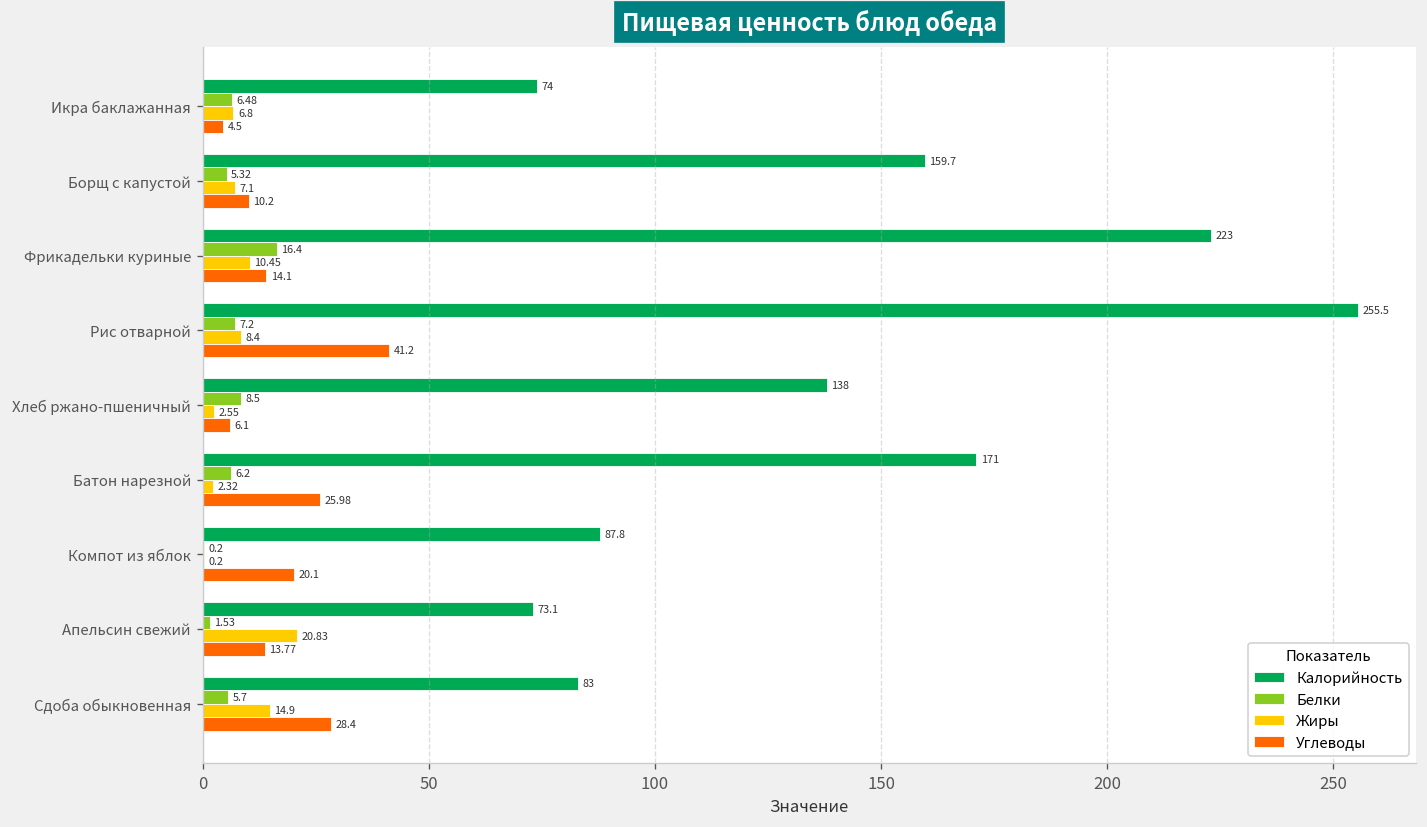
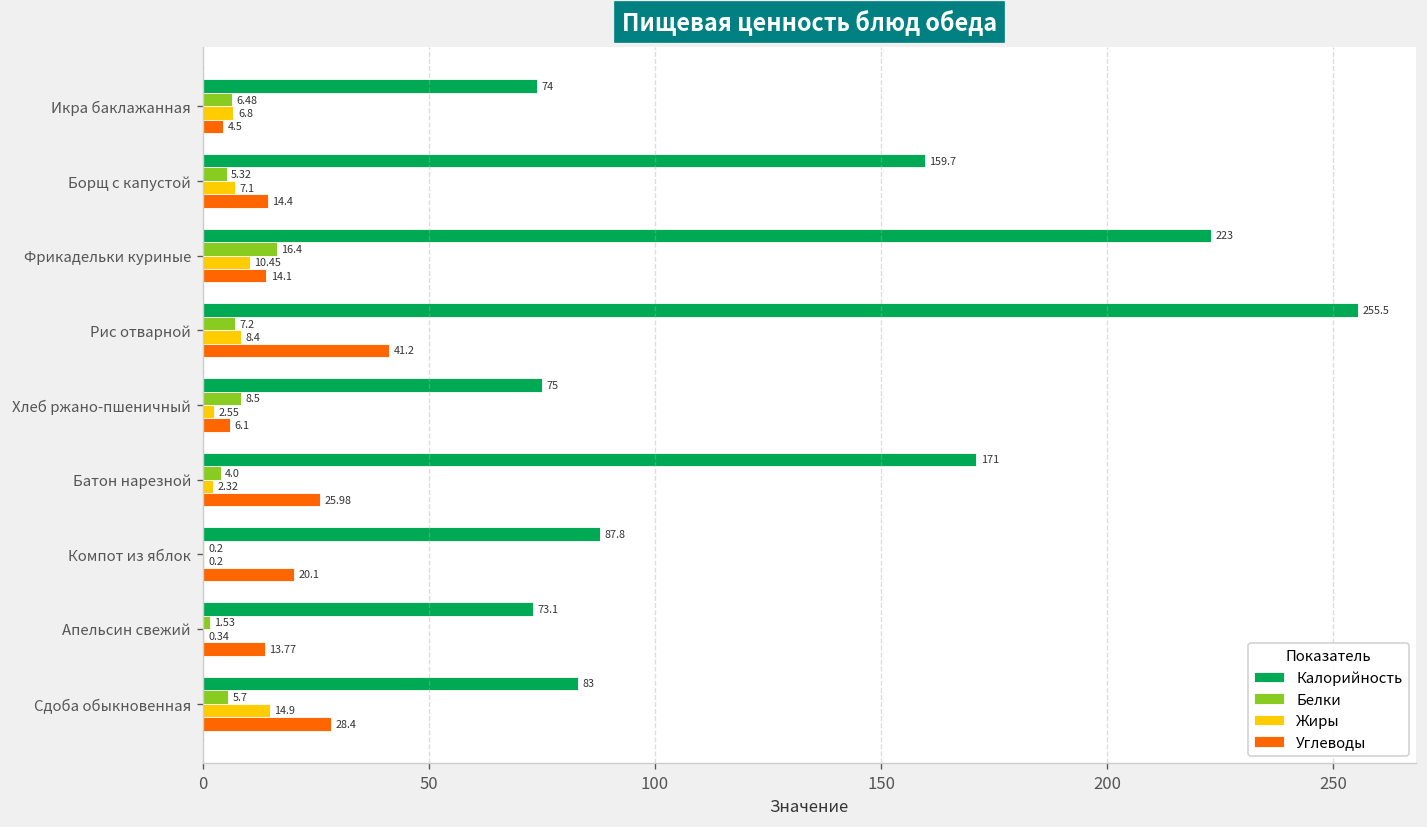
Углеводы, Борщ с капустой: 10.2 -> 14.4
Калорийность, Хлеб ржано-пшеничный: 138 -> 75
Белки, Батон нарезной: 6.2 -> 4.0
Жиры, Апельсин свежий: 20.83 -> 0.34
